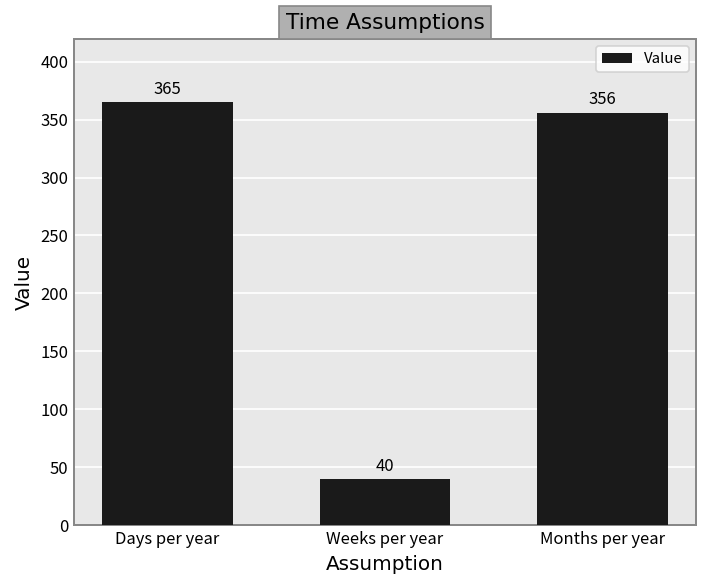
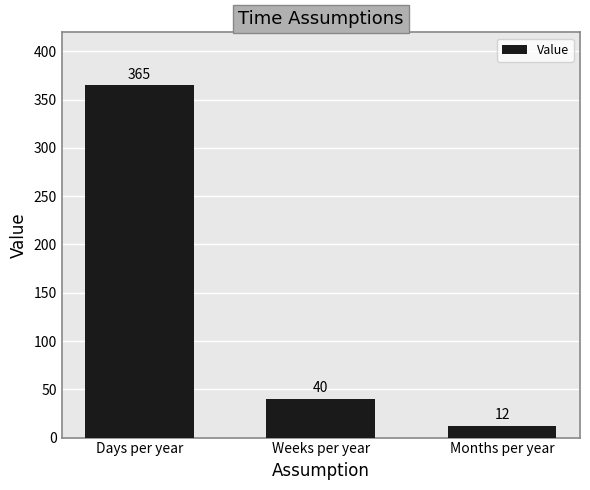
Months per year: 356 -> 12
